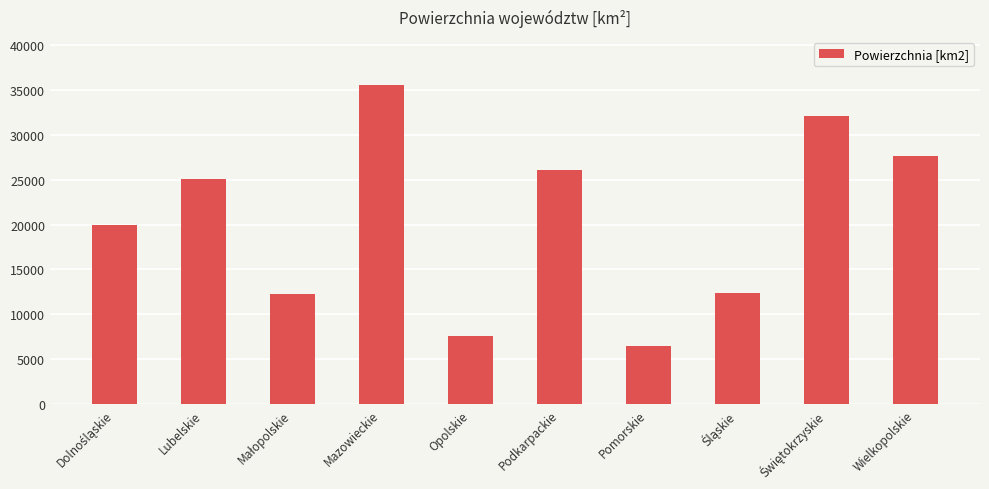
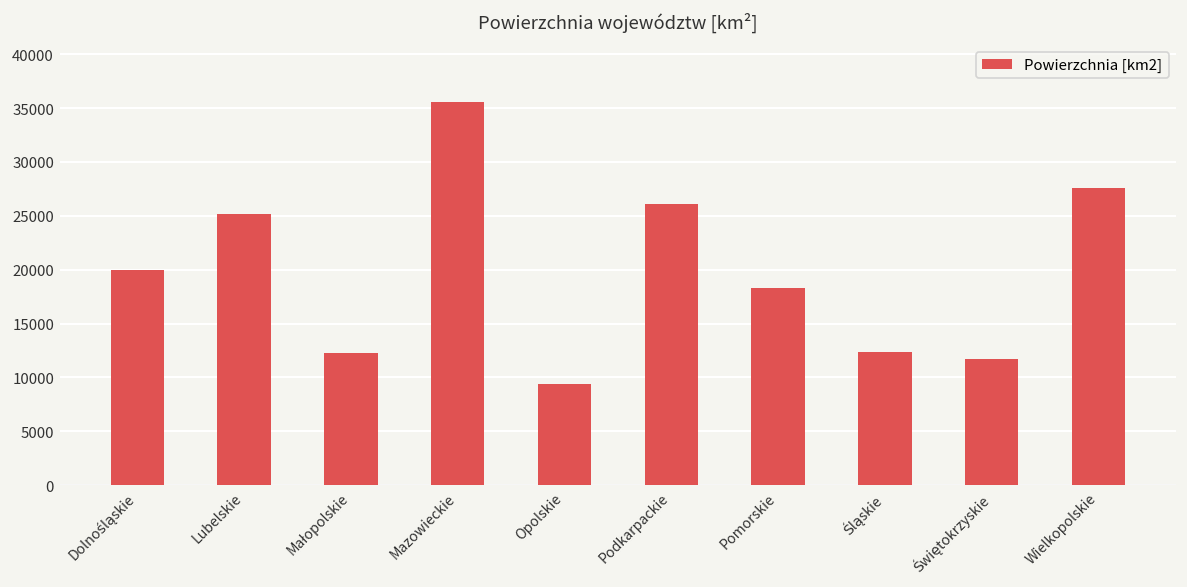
Opolskie: 8000 -> 9000
Pomorskie: 6000 -> 18000
Świętokrzyskie: 32000 -> 12000
